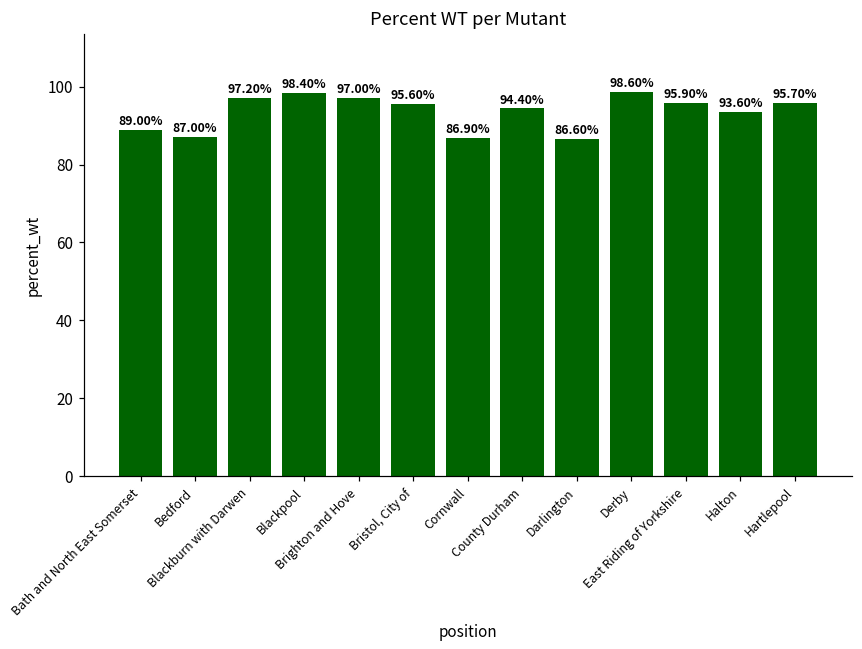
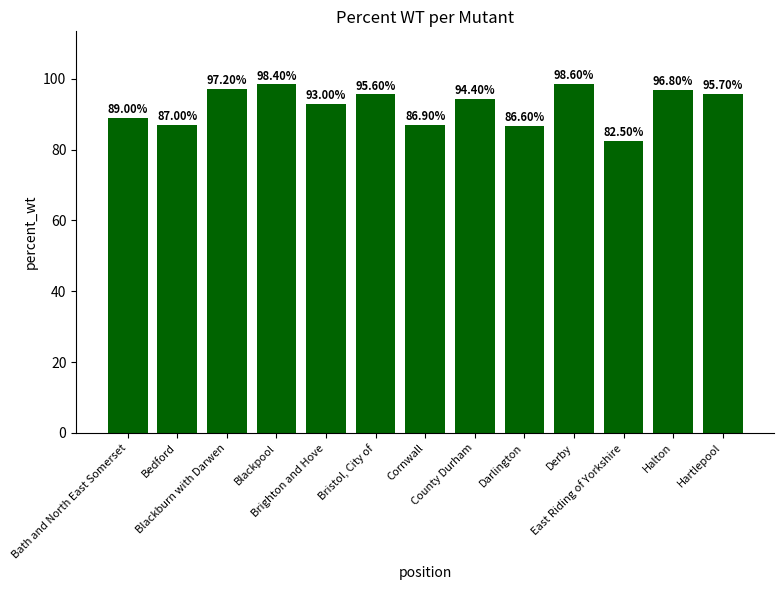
Brighton and Hove: 97.00% -> 93.00%
East Riding of Yorkshire: 95.90% -> 82.50%
Halton: 93.60% -> 96.80%
